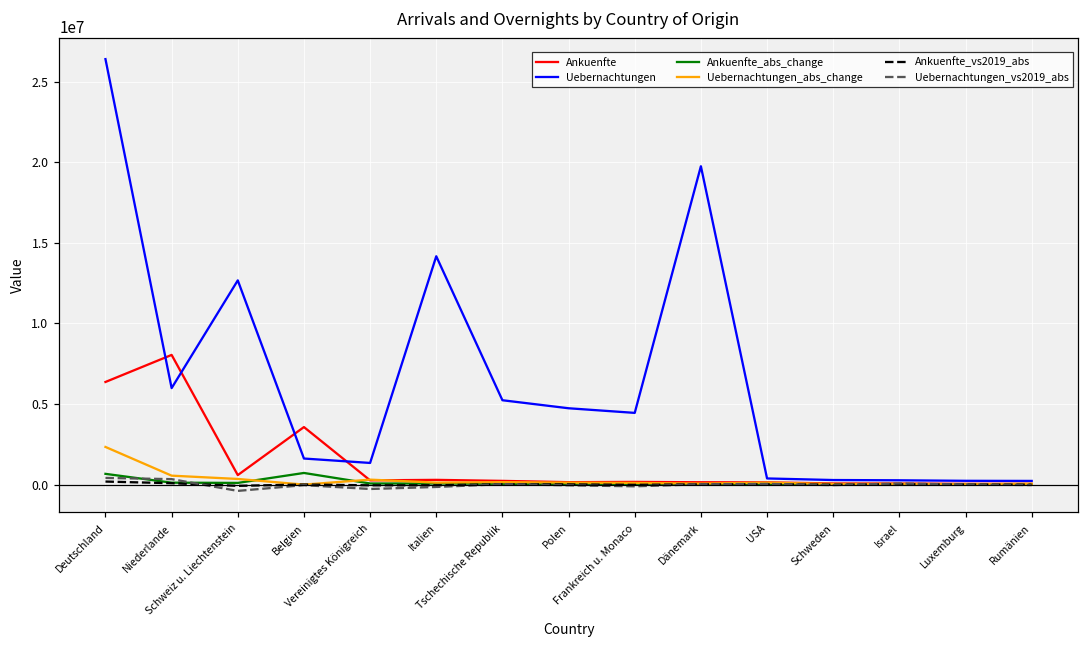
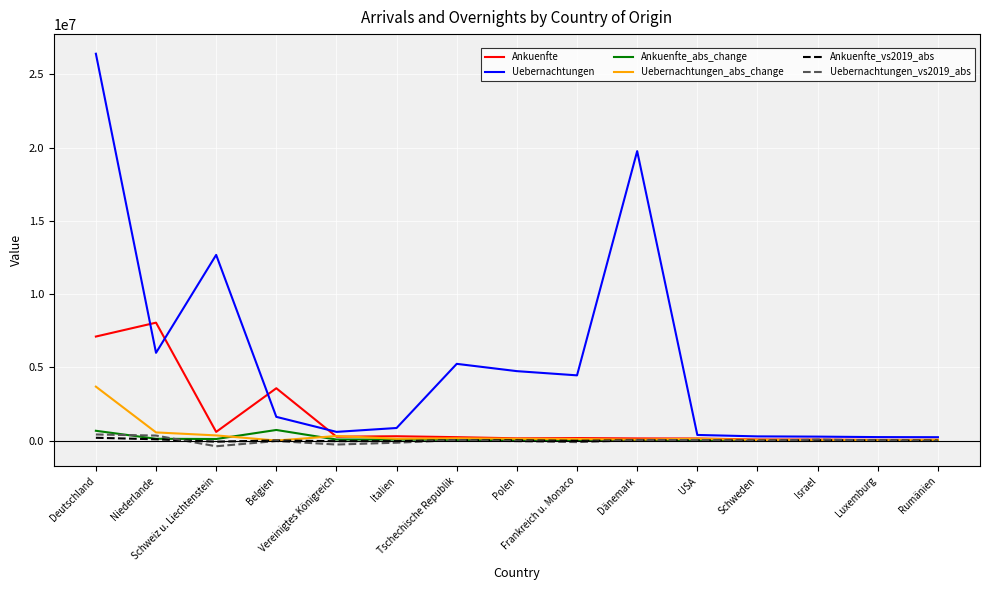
Ankuenfte, Deutschland: 6400000 -> 7100000
Uebernachtungen_abs_change, Deutschland: 2300000 -> 3700000
Uebernachtungen, Vereinigtes Königreich: 1300000 -> 600000
Uebernachtungen, Italien: 14200000 -> 900000
